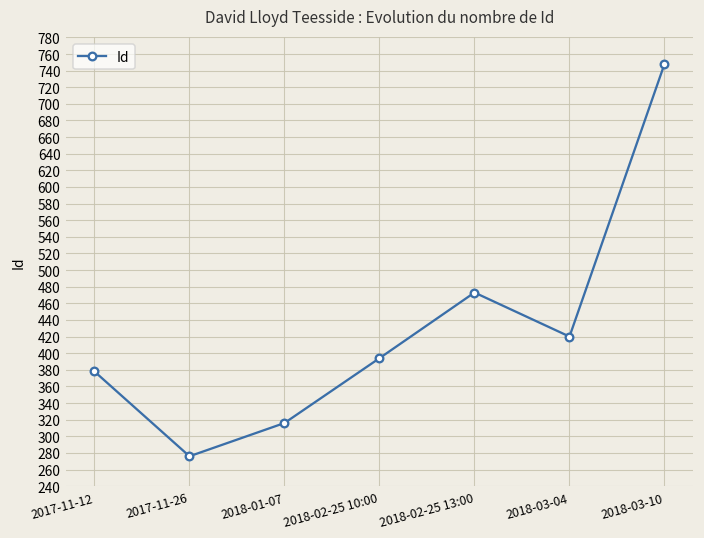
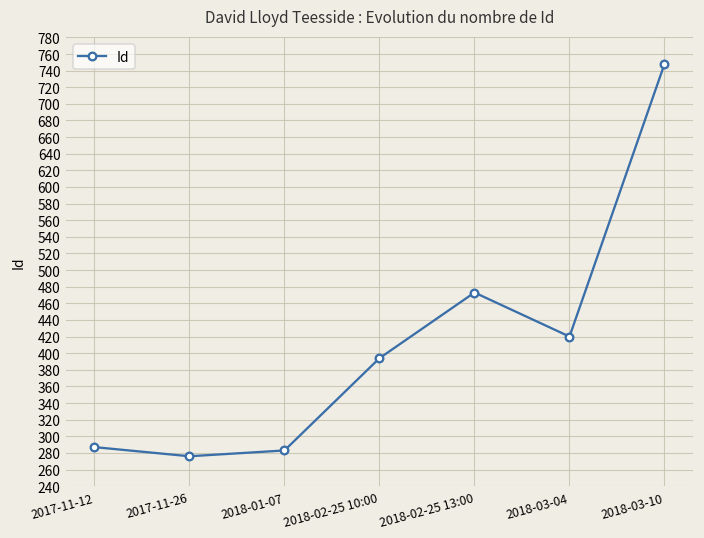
2017-11-12: 380 -> 290
2018-01-07: 320 -> 280
